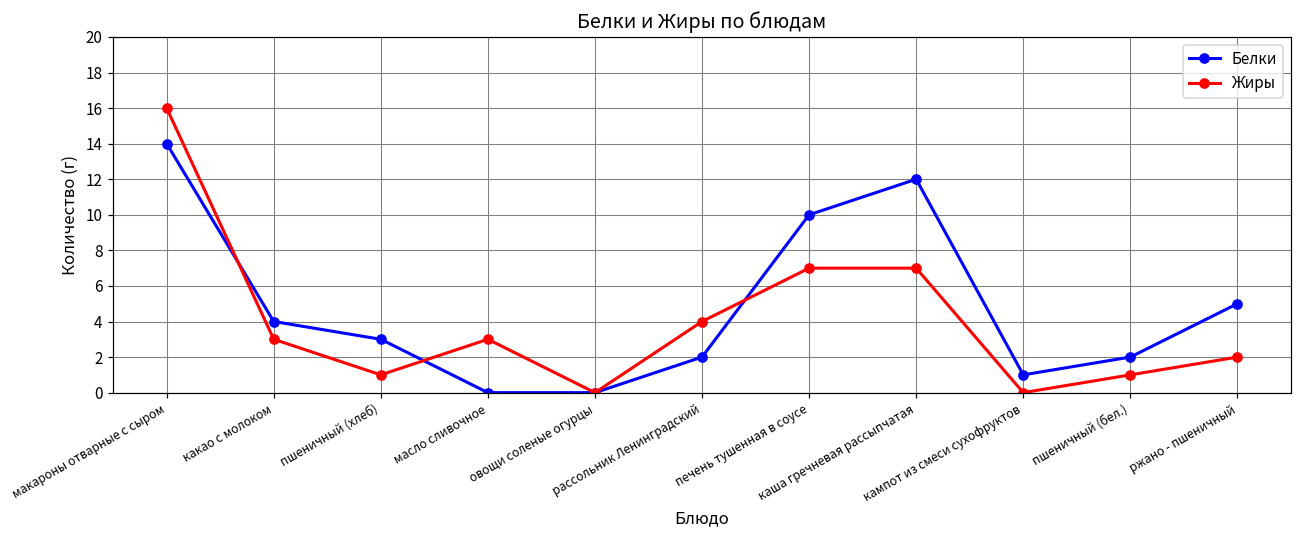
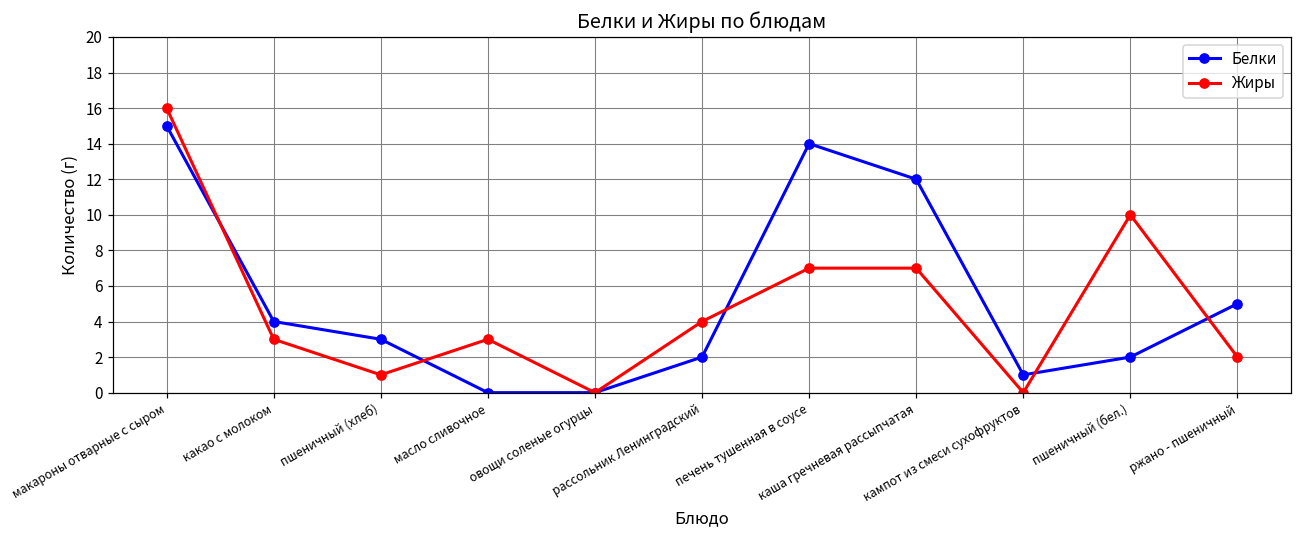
Белки, макароны отварные с сыром: 14 -> 15
Белки, печень тушенная в соусе: 10 -> 14
Жиры, пшеничный (бел.): 1 -> 10
